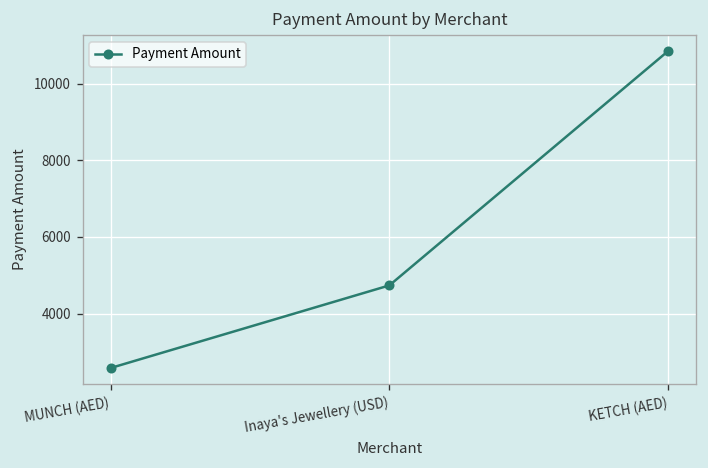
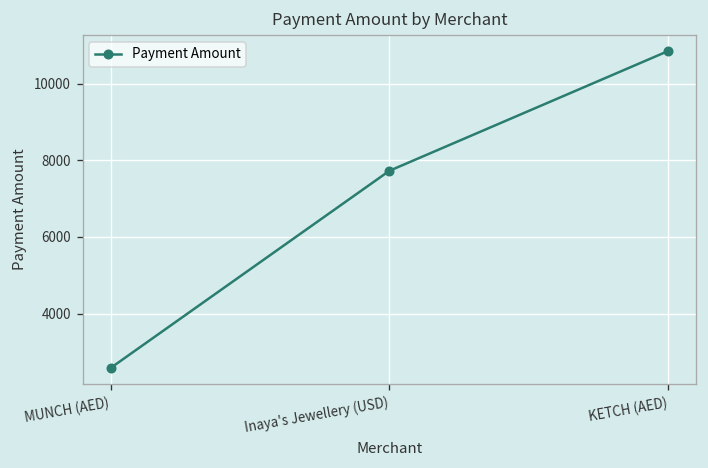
Inaya's Jewellery (USD): 4700 -> 7700
